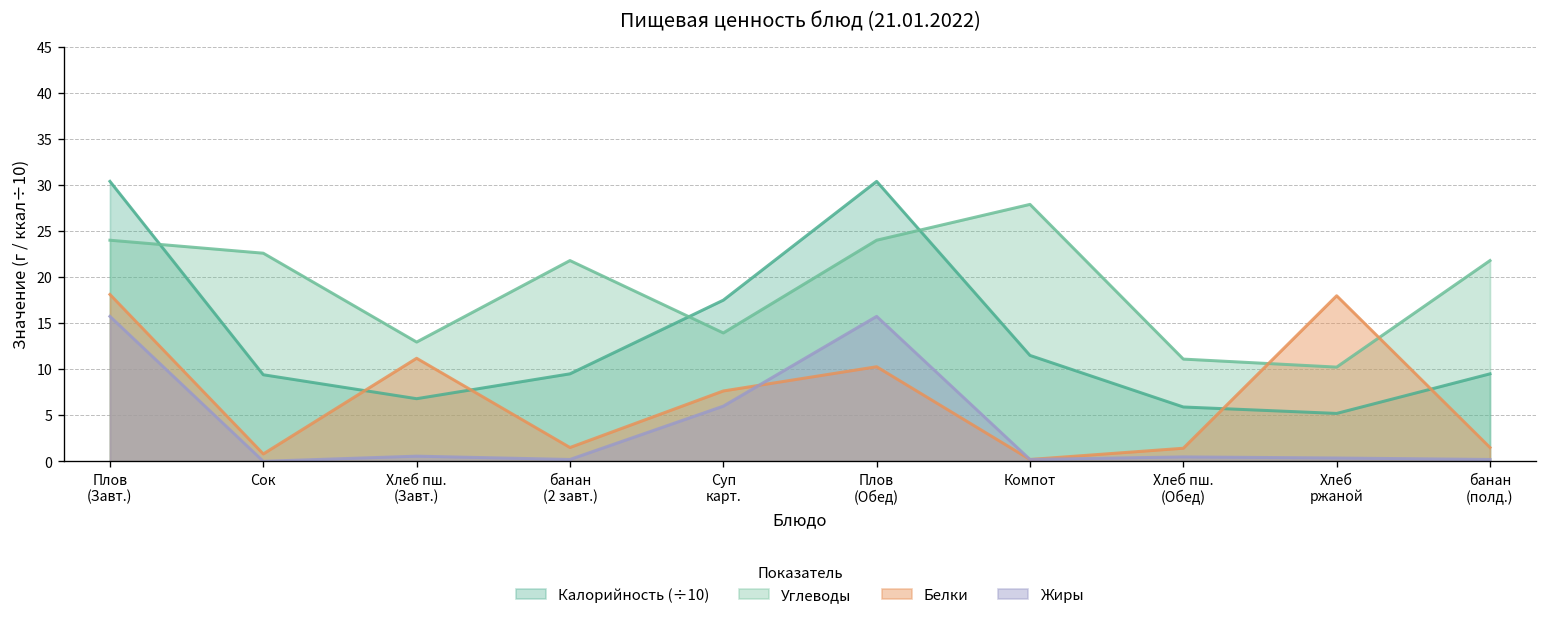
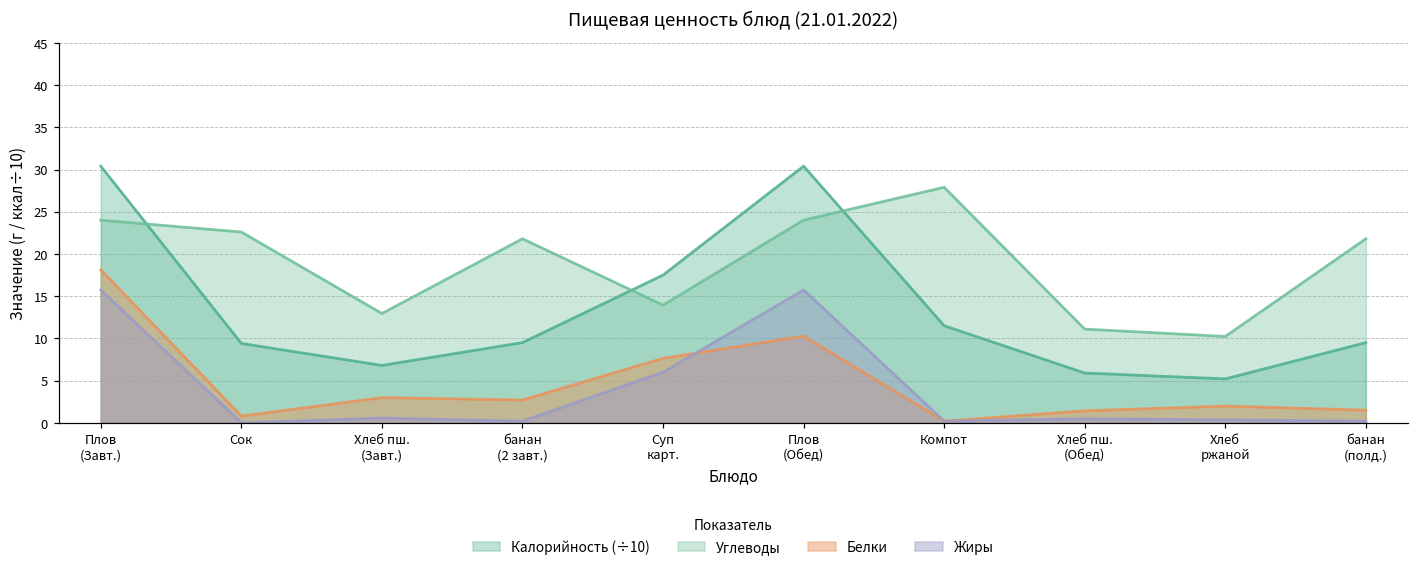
Белки, Хлеб пш. (Завт.): 11 -> 3
Белки, банан (2 завт.): 2 -> 3
Белки, Хлеб ржаной: 18 -> 2
